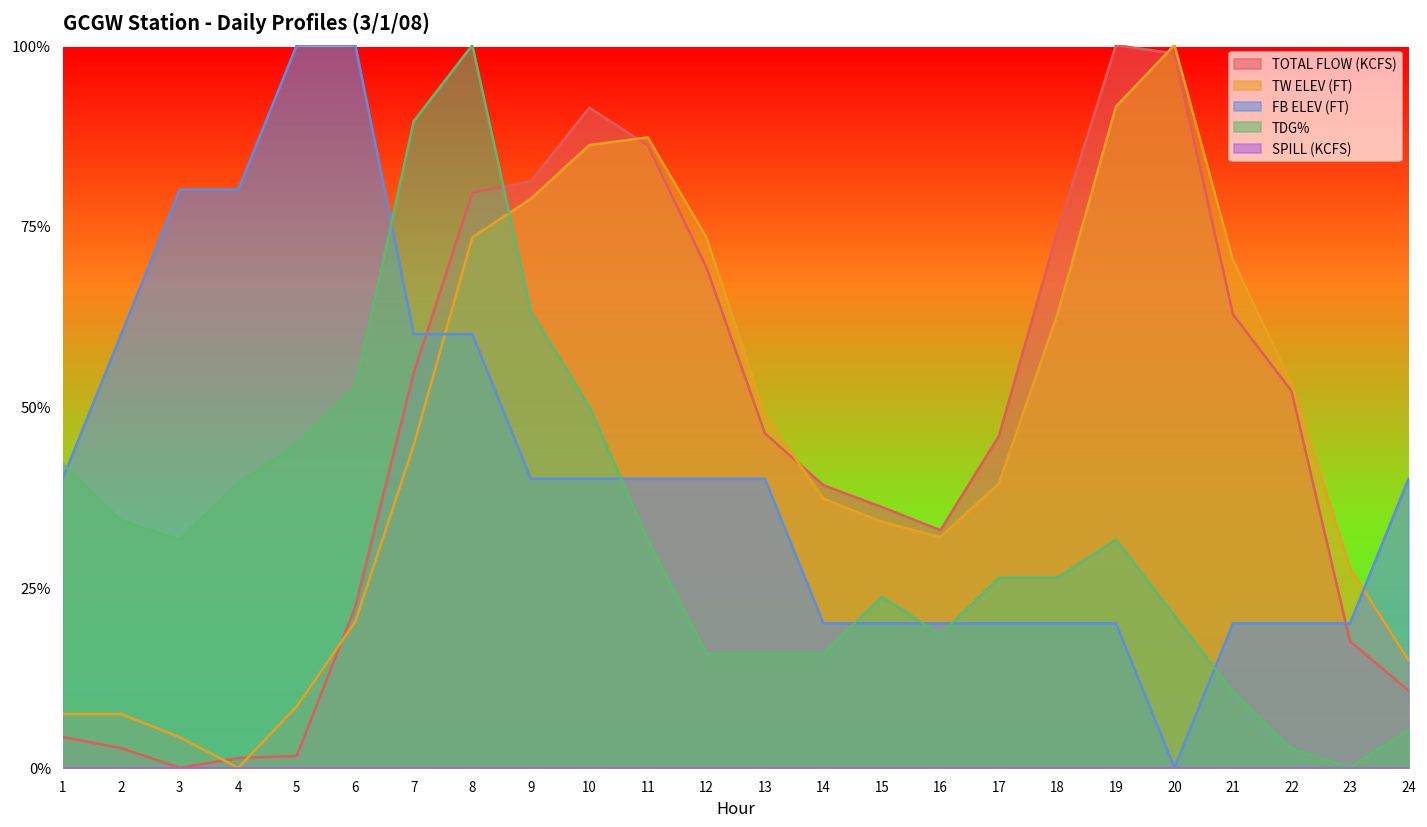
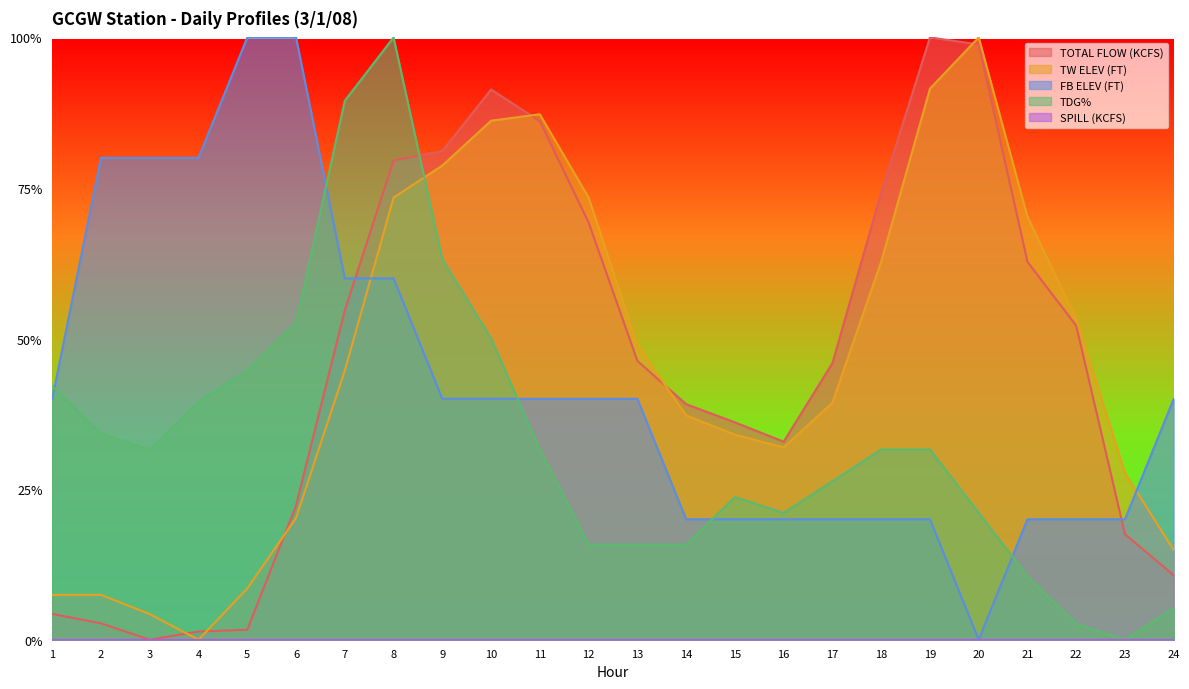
FB ELEV (FT), 2: 60% -> 80%
TDG%, 16: 18% -> 21%
TDG%, 18: 26% -> 32%
